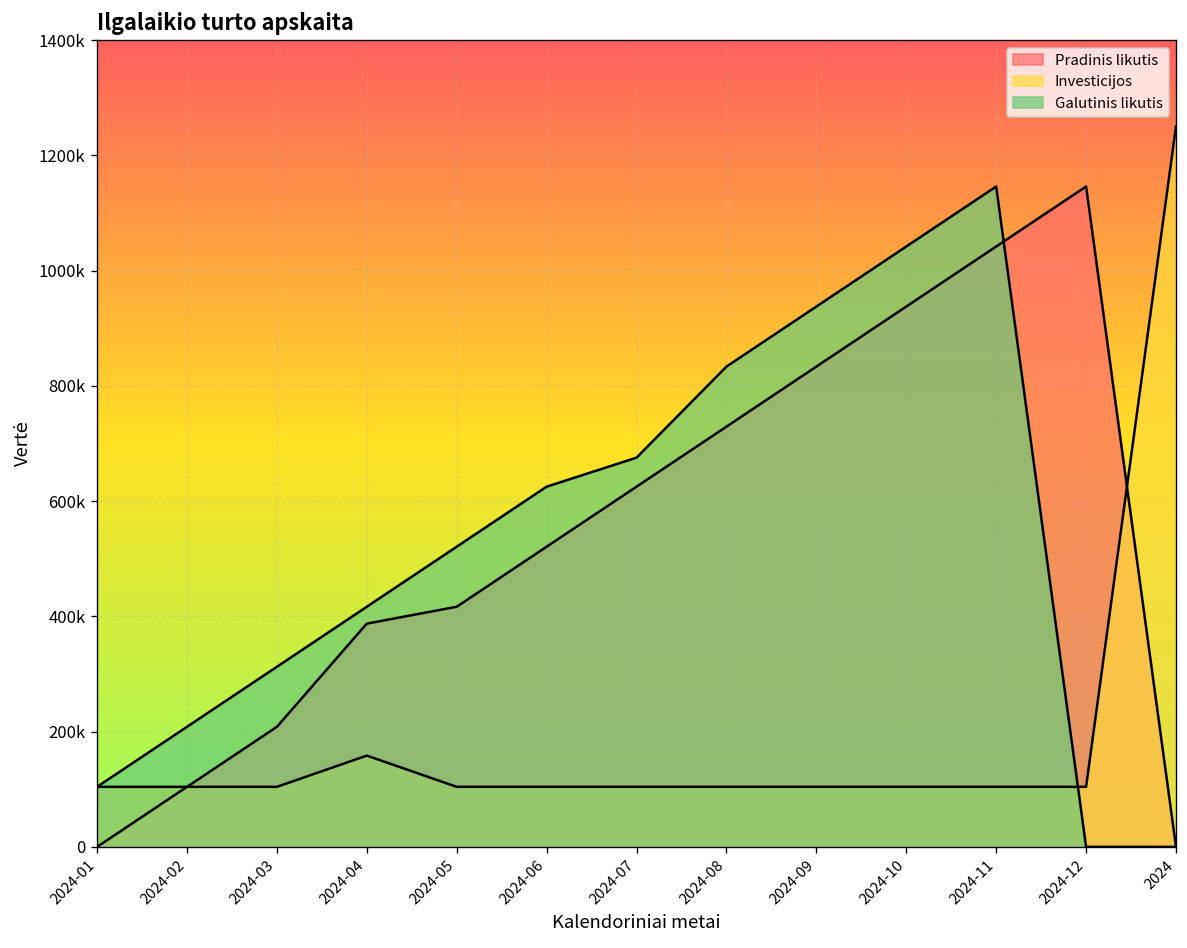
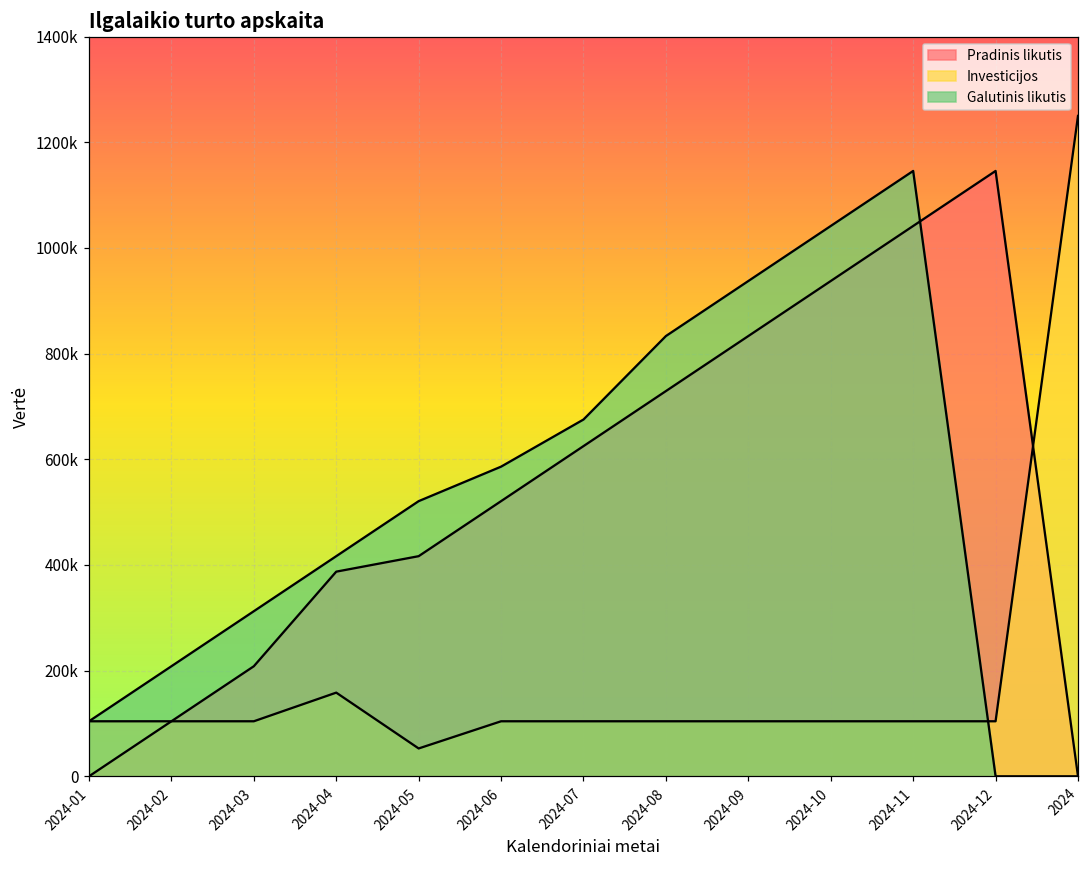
Investicijos, 2024-05: 100000 -> 50000
Galutinis likutis, 2024-06: 630000 -> 590000
